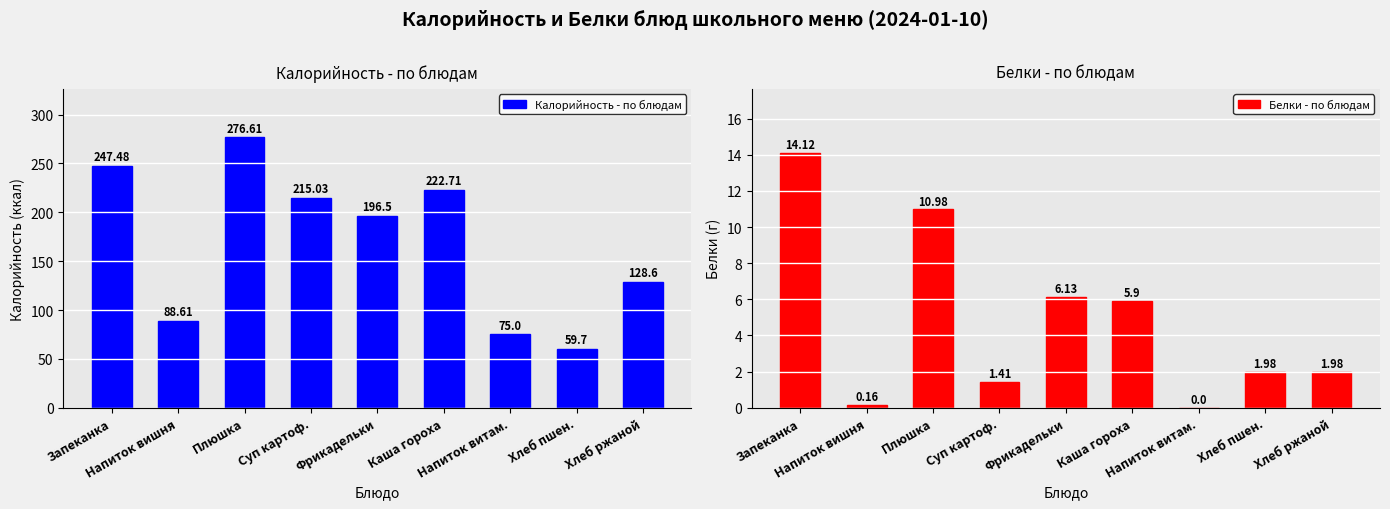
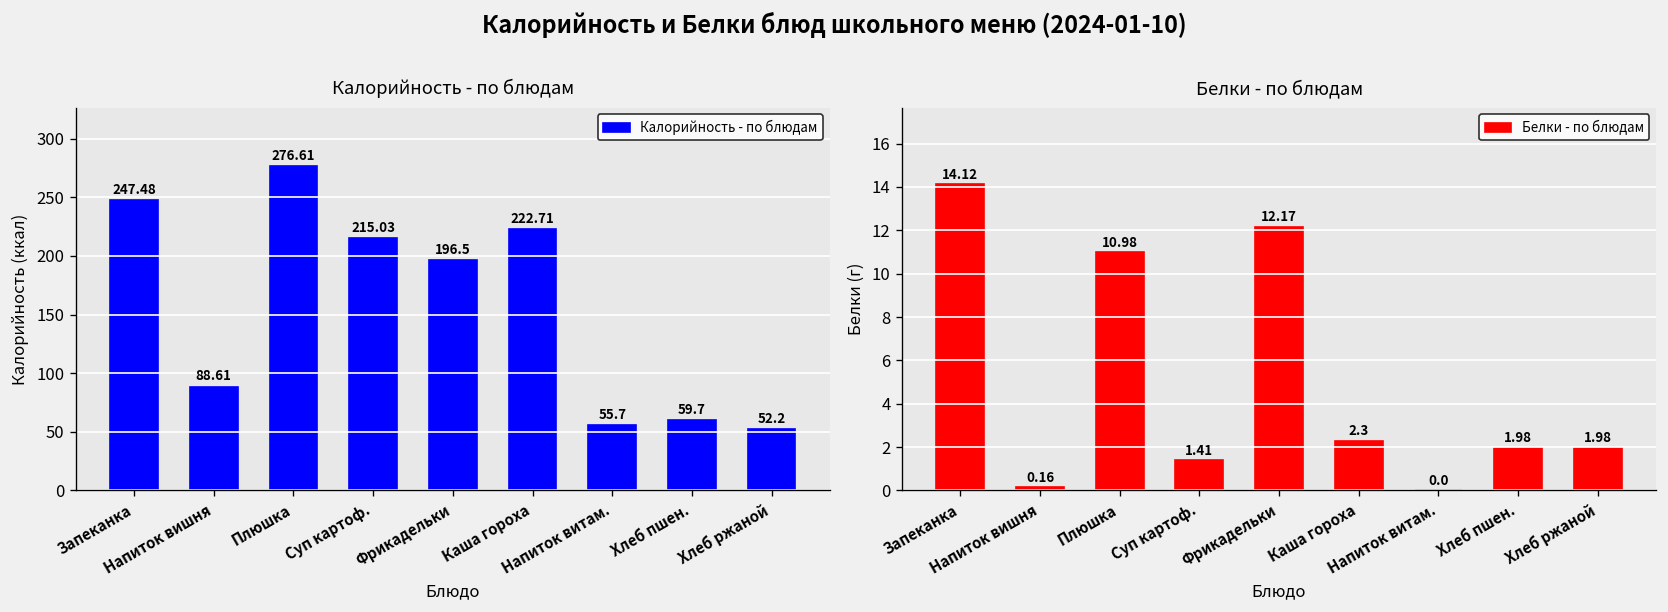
Калорийность - по блюдам, Напиток витам.: 75.0 -> 55.7
Калорийность - по блюдам, Хлеб ржаной: 128.6 -> 52.2
Белки - по блюдам, Фрикадельки: 6.13 -> 12.17
Белки - по блюдам, Каша гороха: 5.9 -> 2.3
